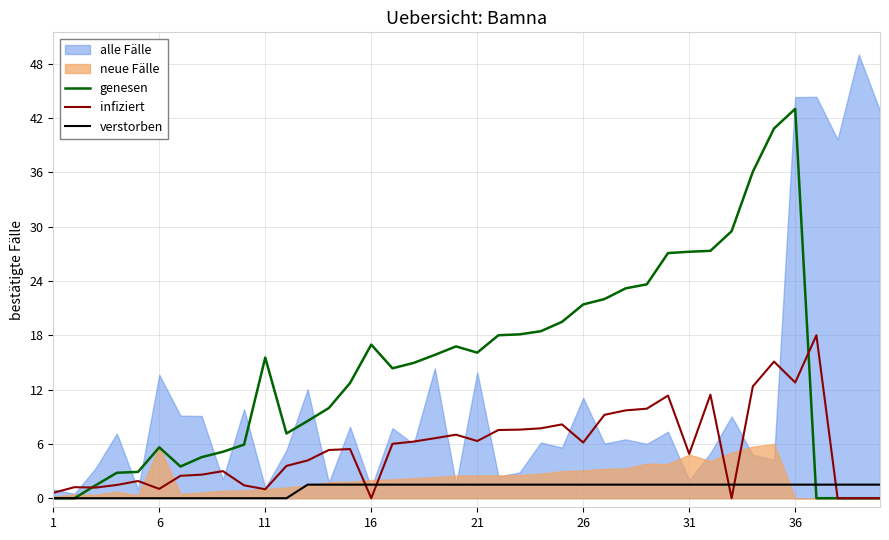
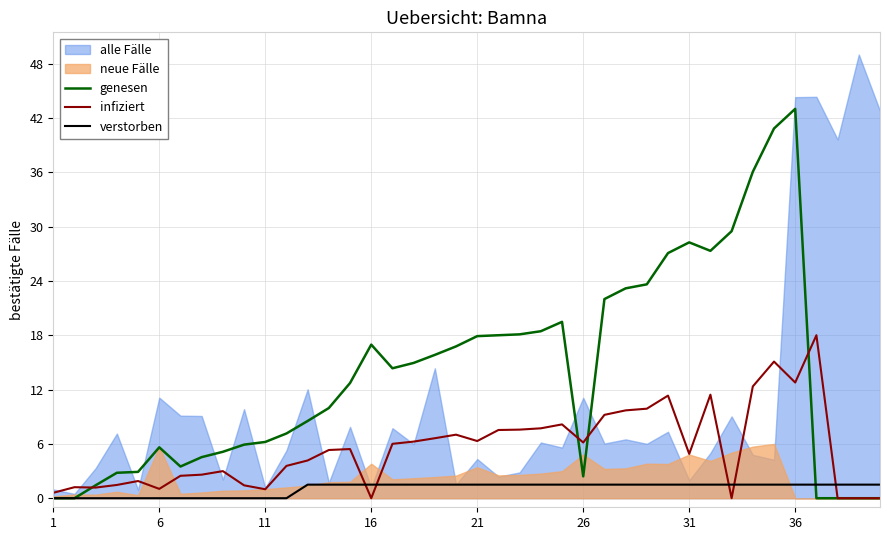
alle Fälle, 6: 14 -> 11
genesen, 11: 16 -> 6
neue Fälle, 16: 2 -> 4
genesen, 21: 16 -> 18
alle Fälle, 21: 14 -> 4
neue Fälle, 21: 2.5 -> 3.4
genesen, 26: 21 -> 2
neue Fälle, 26: 3 -> 5
genesen, 31: 27 -> 28
